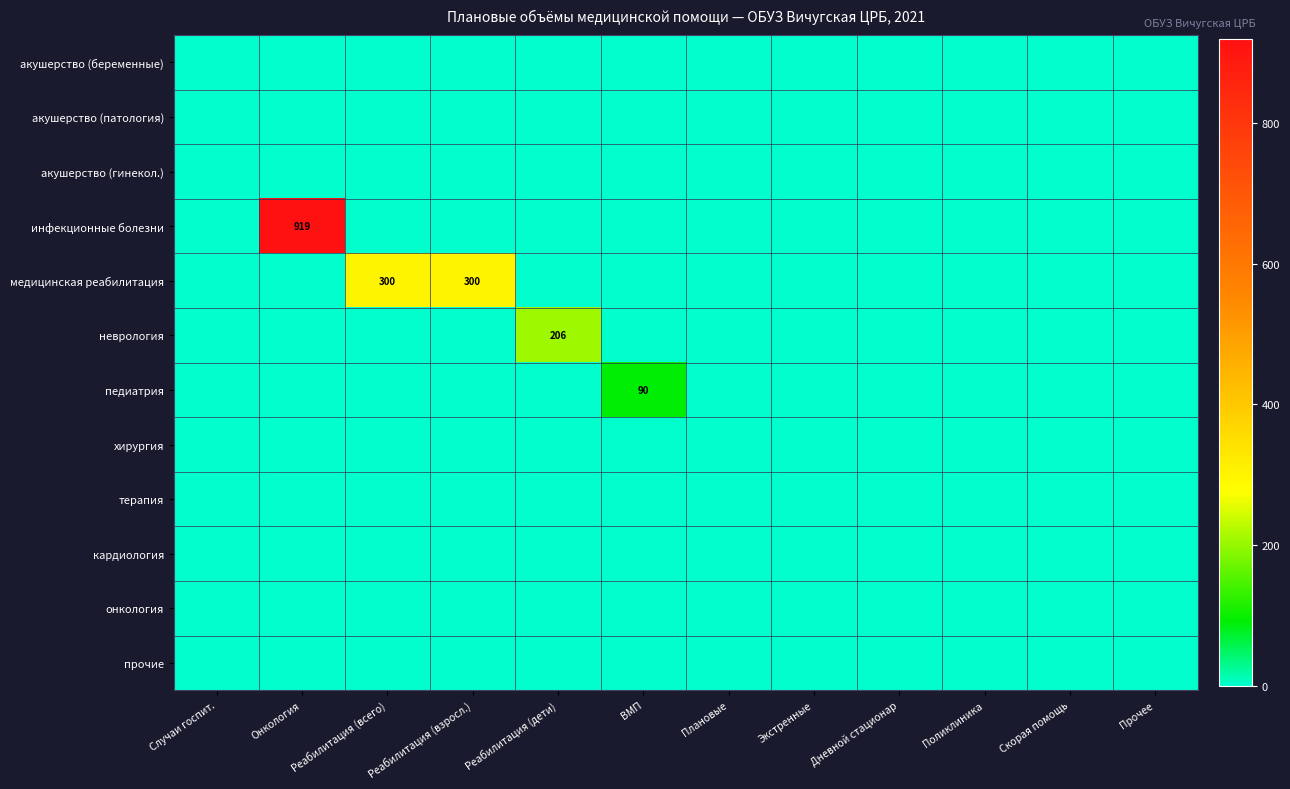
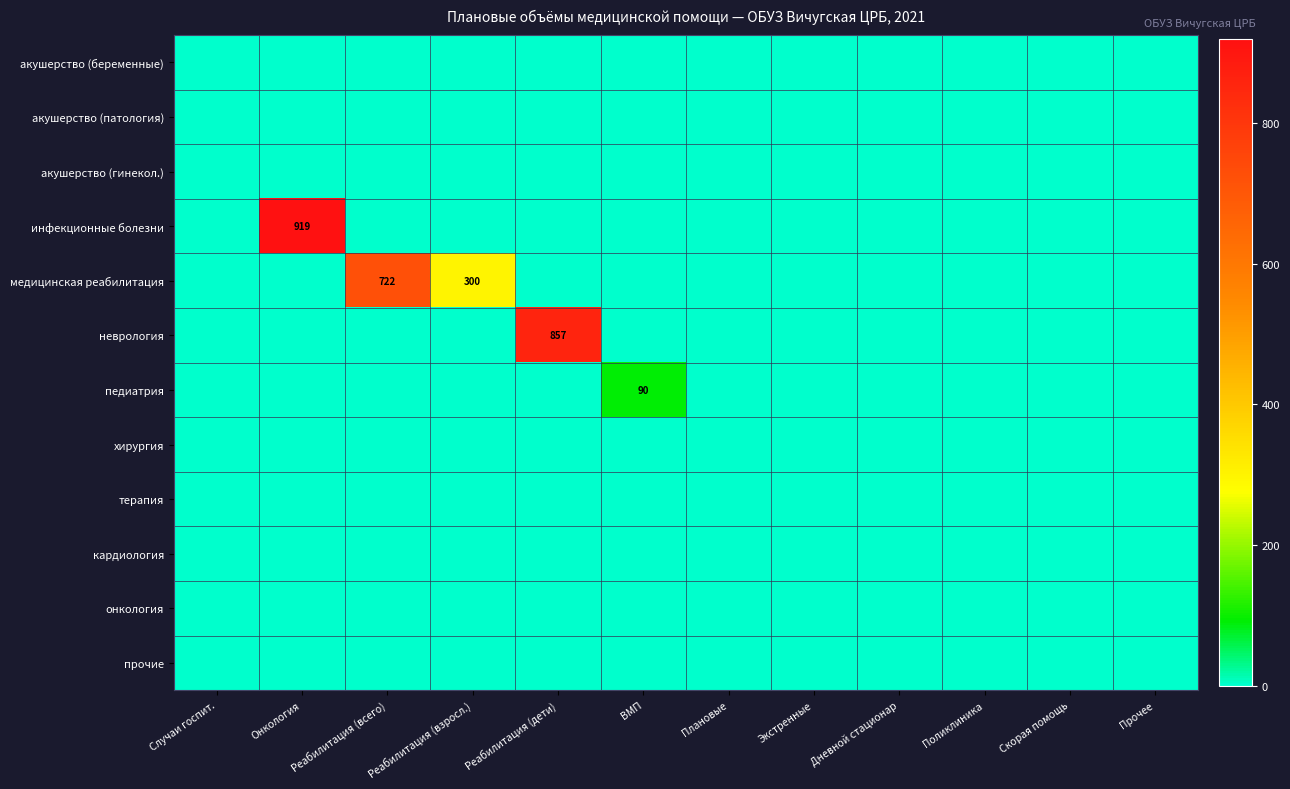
медицинская реабилитация, Реабилитация (всего): 300 -> 722
неврология, Реабилитация (дети): 206 -> 857
